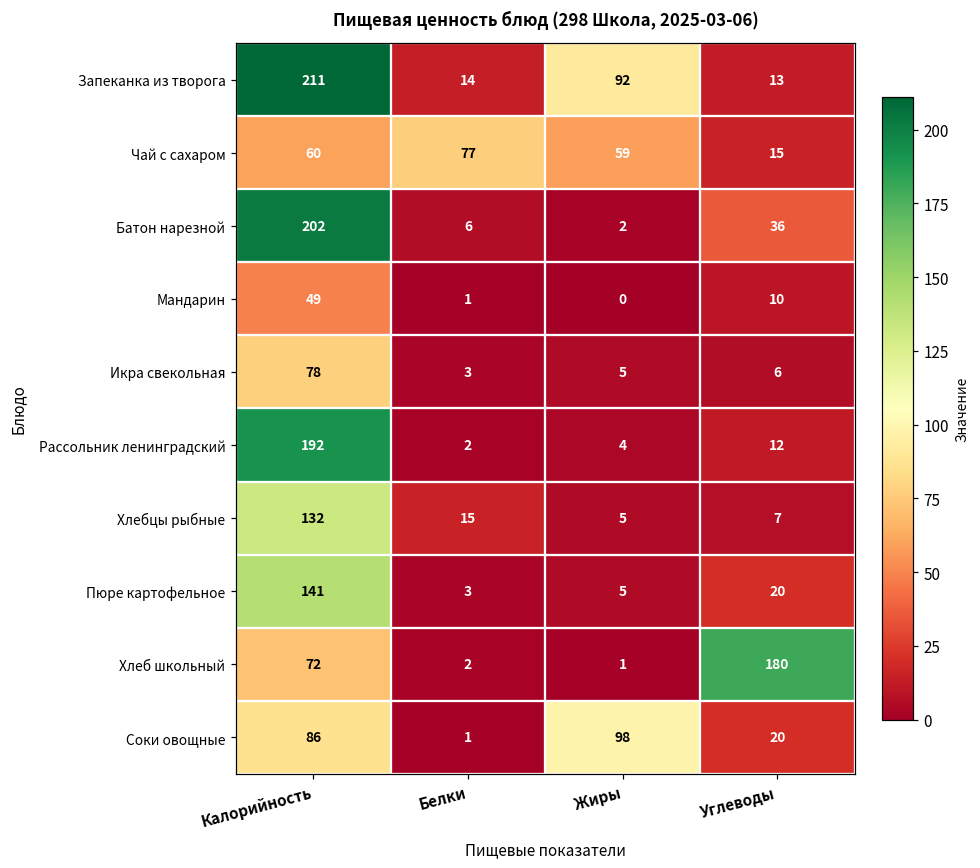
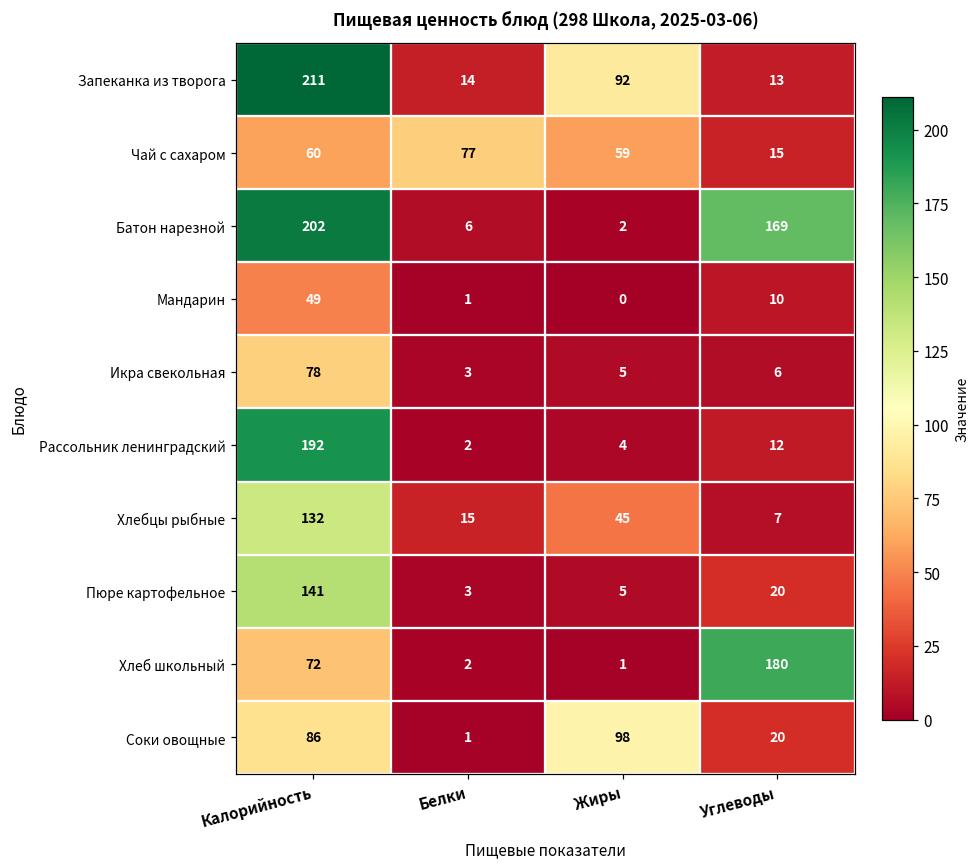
Батон нарезной, Углеводы: 36 -> 169
Хлебцы рыбные, Жиры: 5 -> 45
